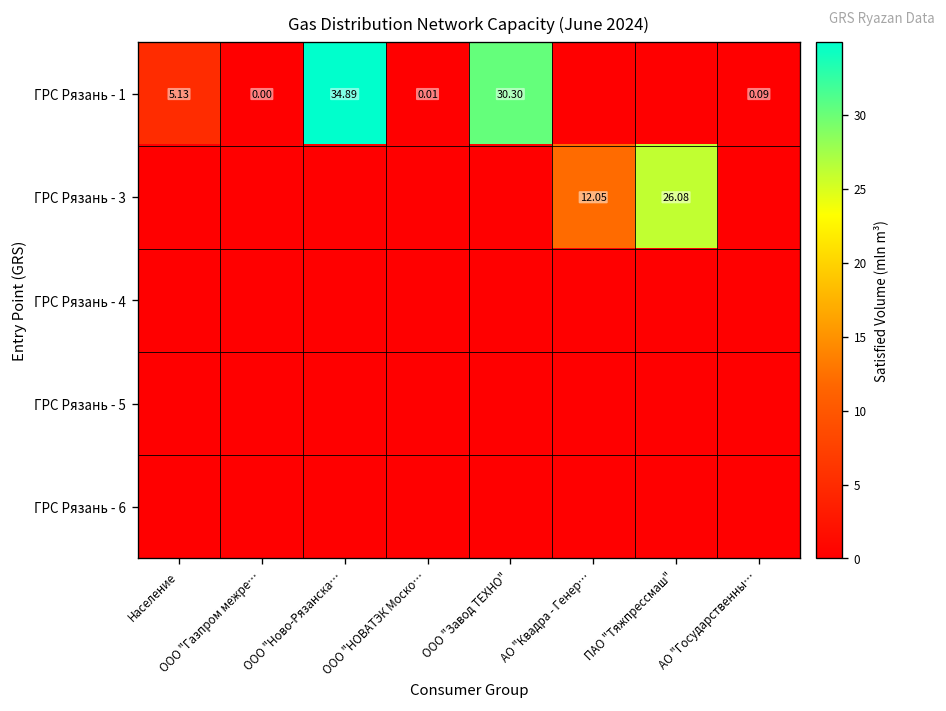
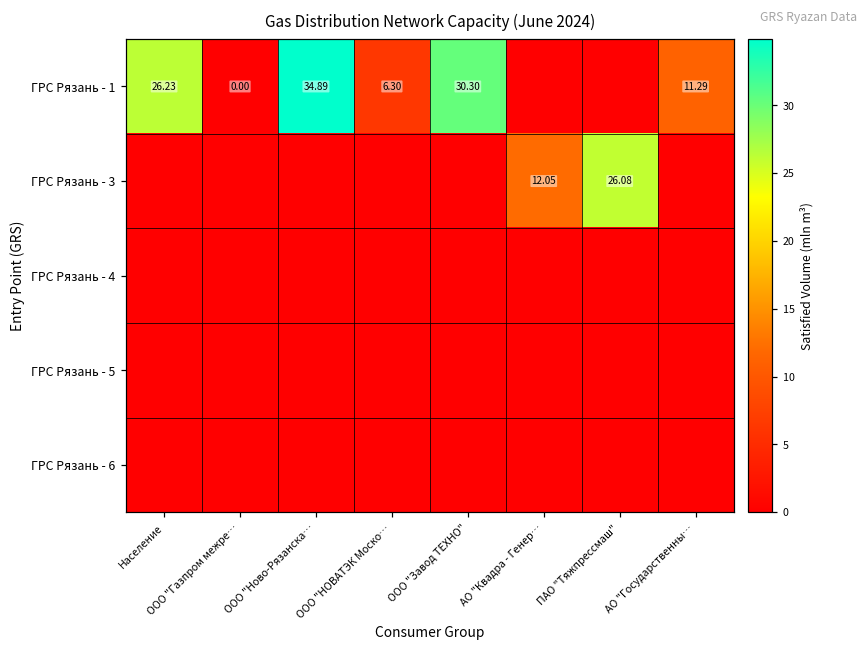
ГРС Рязань - 1, Население: 5.13 -> 26.23
ГРС Рязань - 1, ООО "НОВАТЭК Моско…: 0.01 -> 6.30
ГРС Рязань - 1, АО "Государственны…: 0.09 -> 11.29
